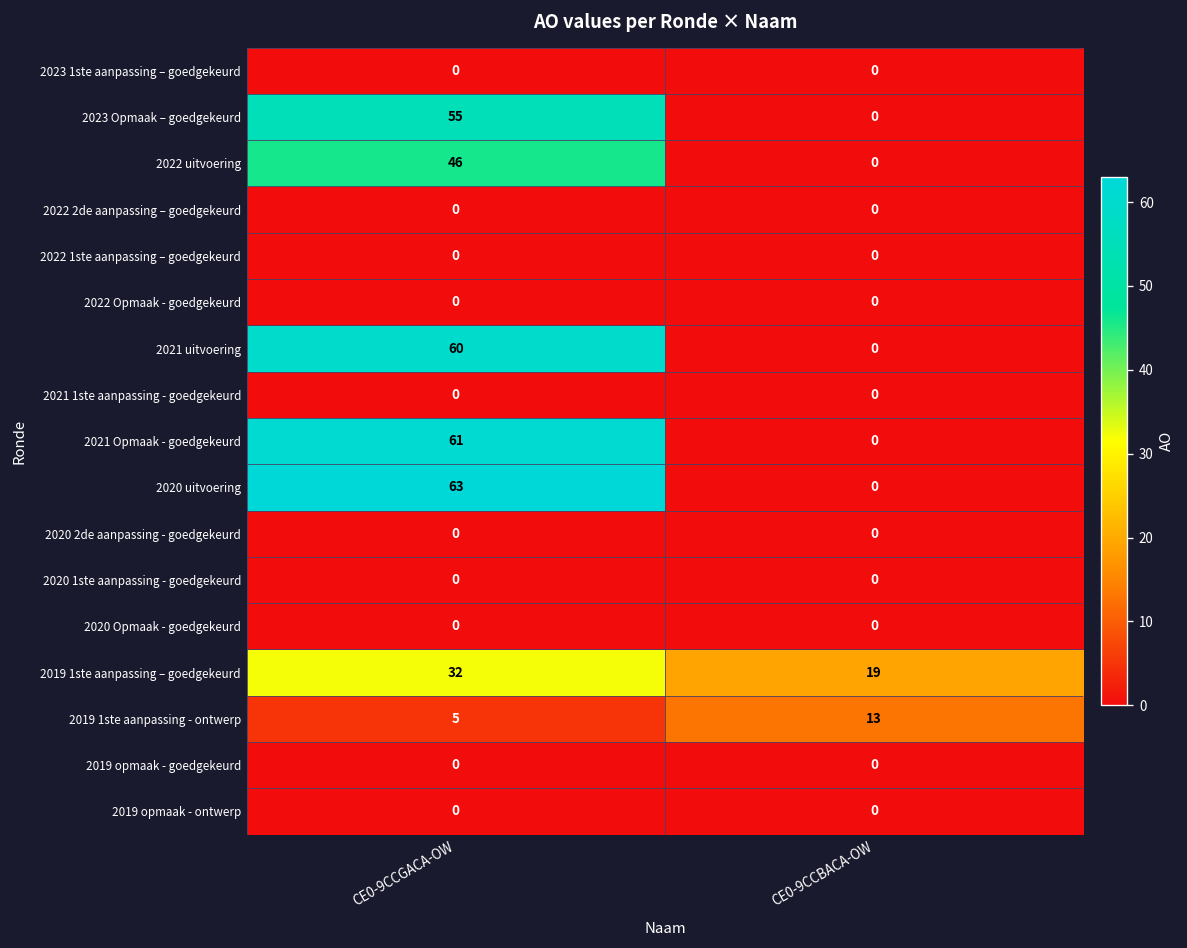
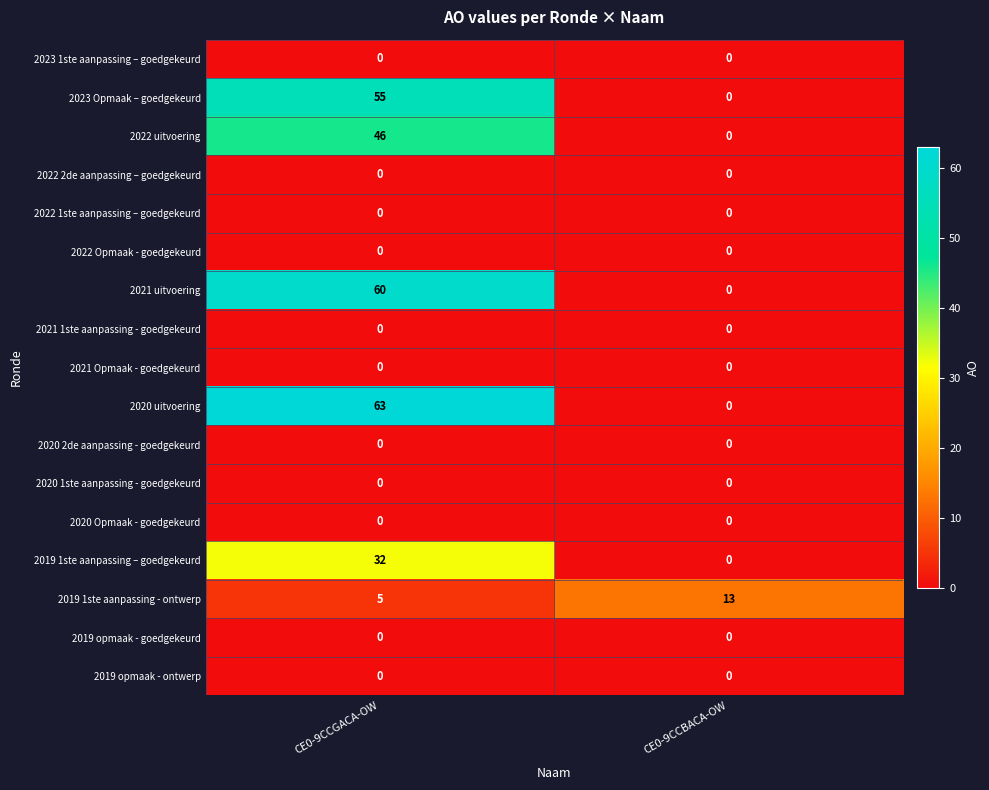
2021 Opmaak - goedgekeurd, CE0-9CCGACA-OW: 61 -> 0
2019 1ste aanpassing – goedgekeurd, CE0-9CCBACA-OW: 19 -> 0
